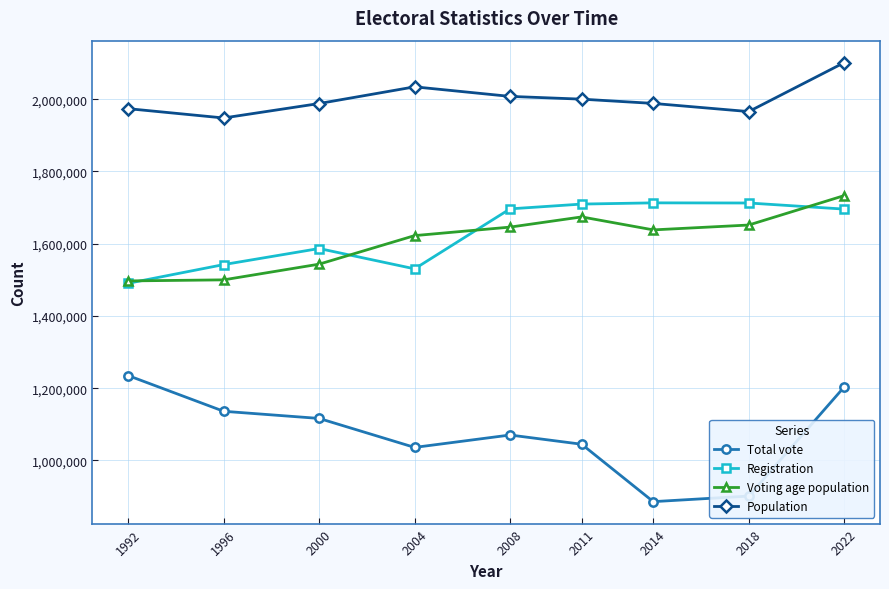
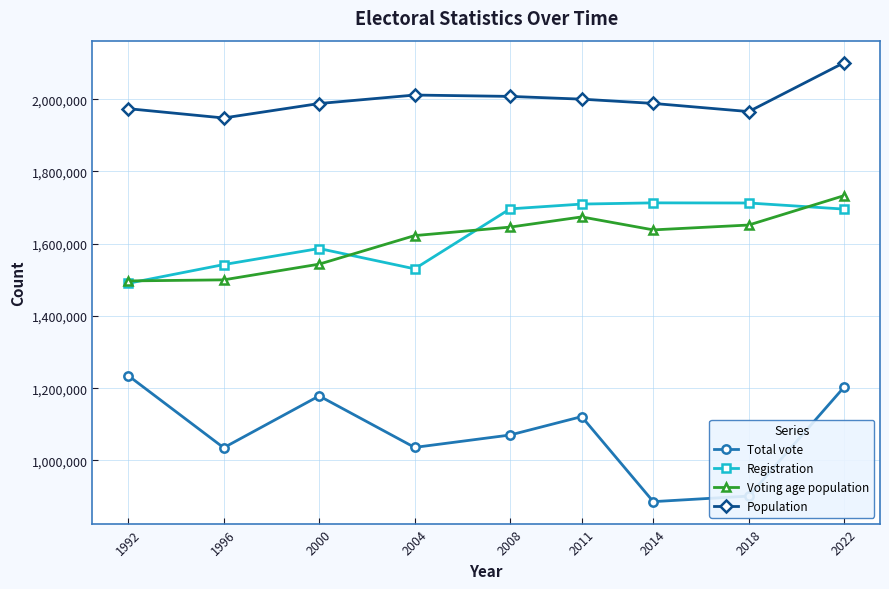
Total vote, 1996: 1,140,000 -> 1,040,000
Total vote, 2000: 1,120,000 -> 1,180,000
Population, 2004: 2,030,000 -> 2,010,000
Total vote, 2011: 1,040,000 -> 1,120,000
